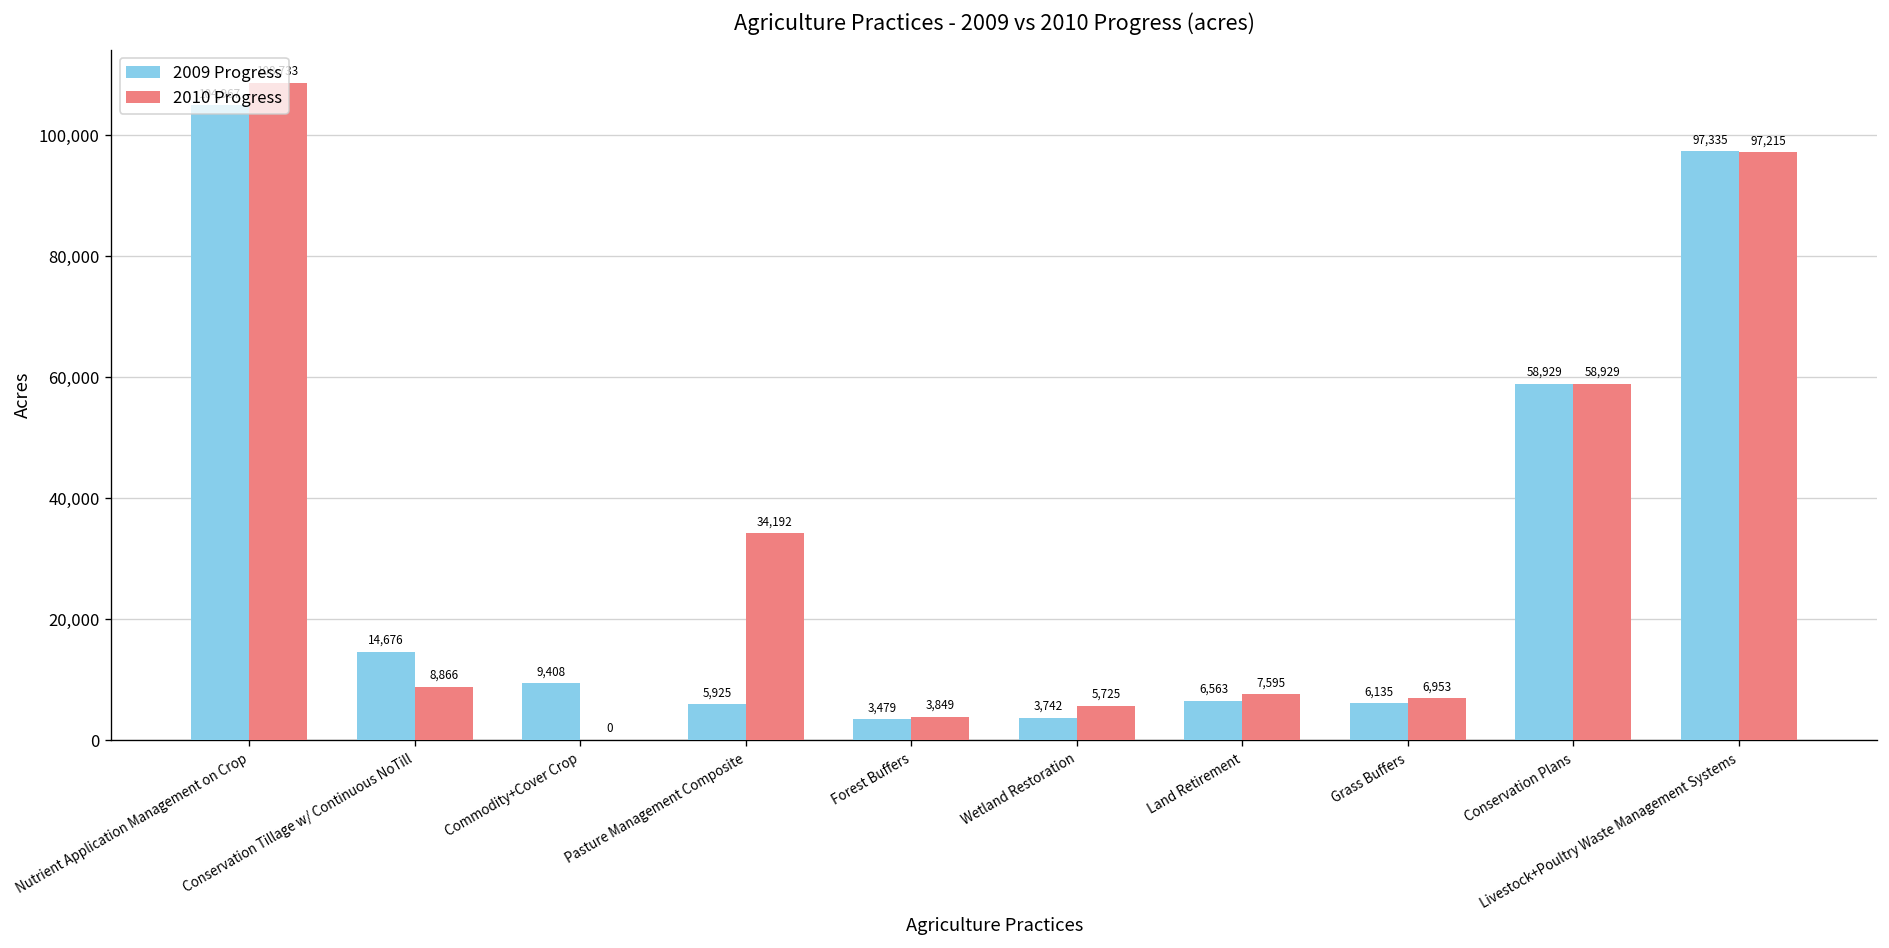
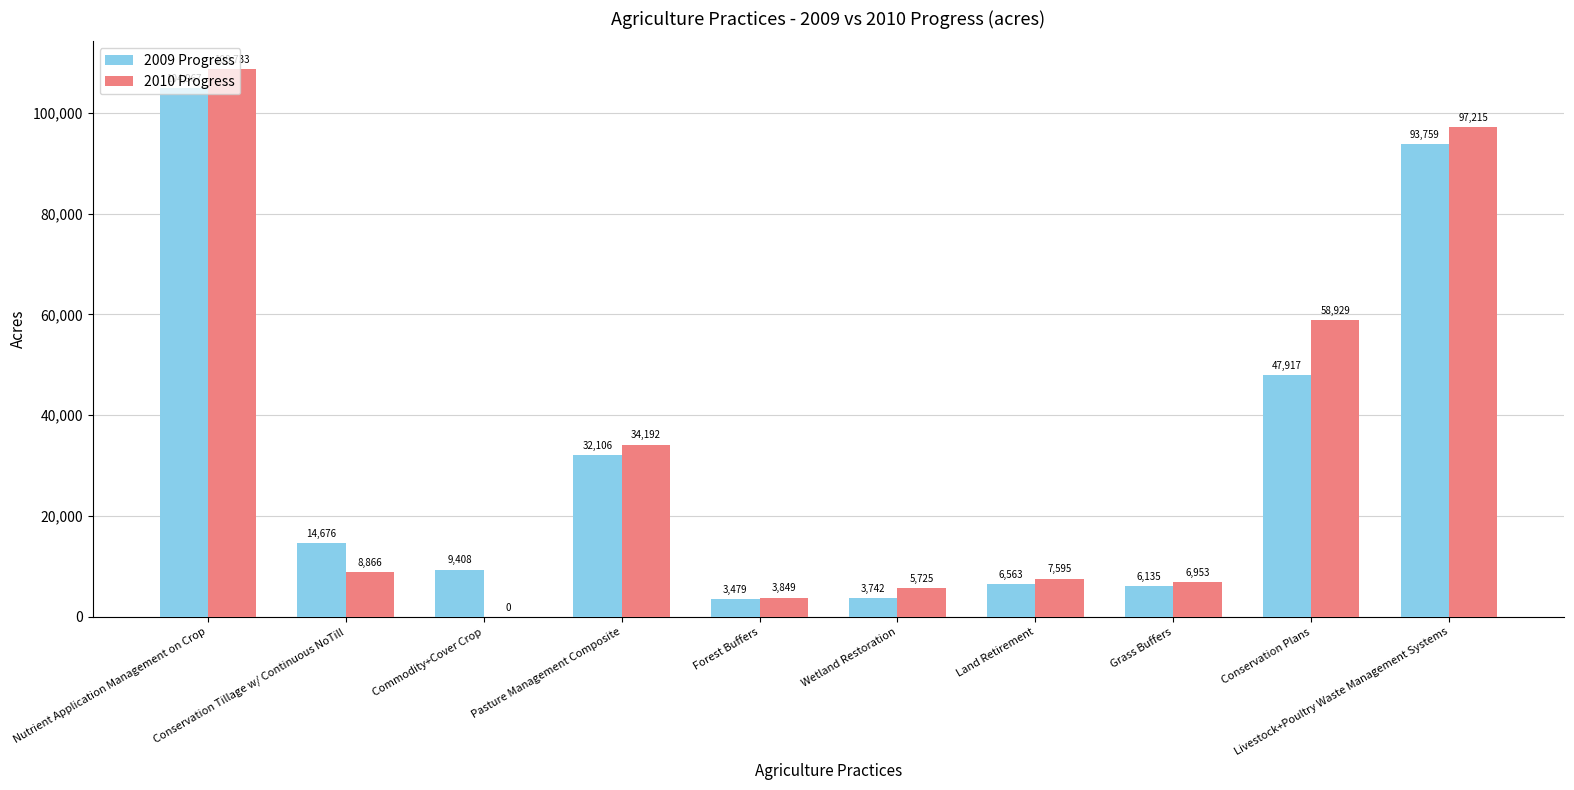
2009 Progress, Pasture Management Composite: 5,925 -> 32,106
2009 Progress, Conservation Plans: 58,929 -> 47,917
2009 Progress, Livestock+Poultry Waste Management Systems: 97,335 -> 93,759
